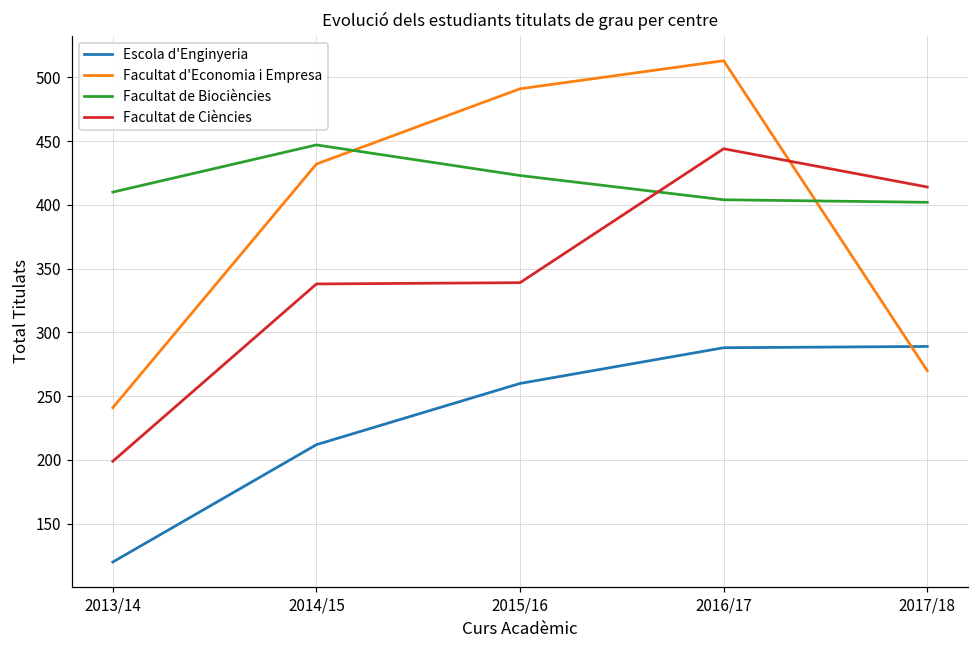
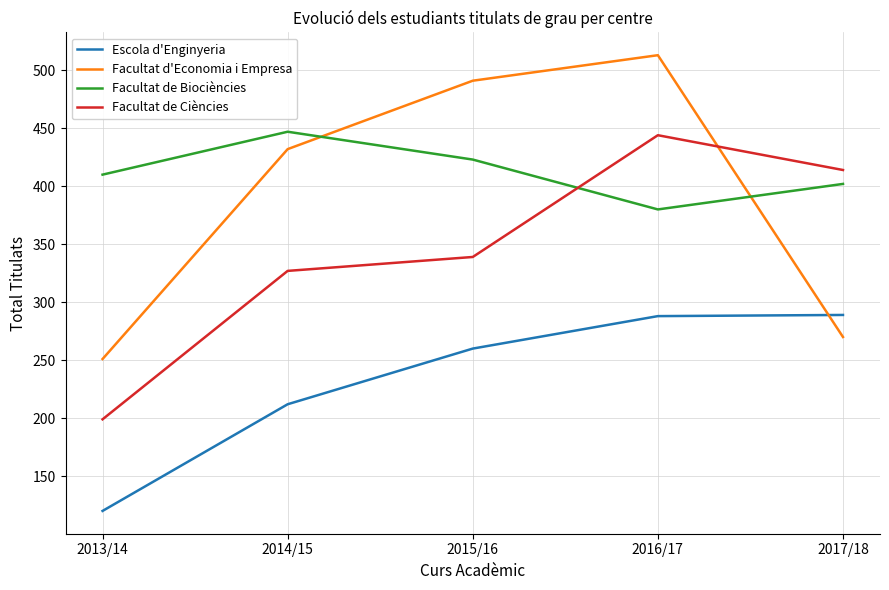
Facultat d'Economia i Empresa, 2013/14: 241 -> 251
Facultat de Ciències, 2014/15: 338 -> 327
Facultat de Biociències, 2016/17: 404 -> 380
